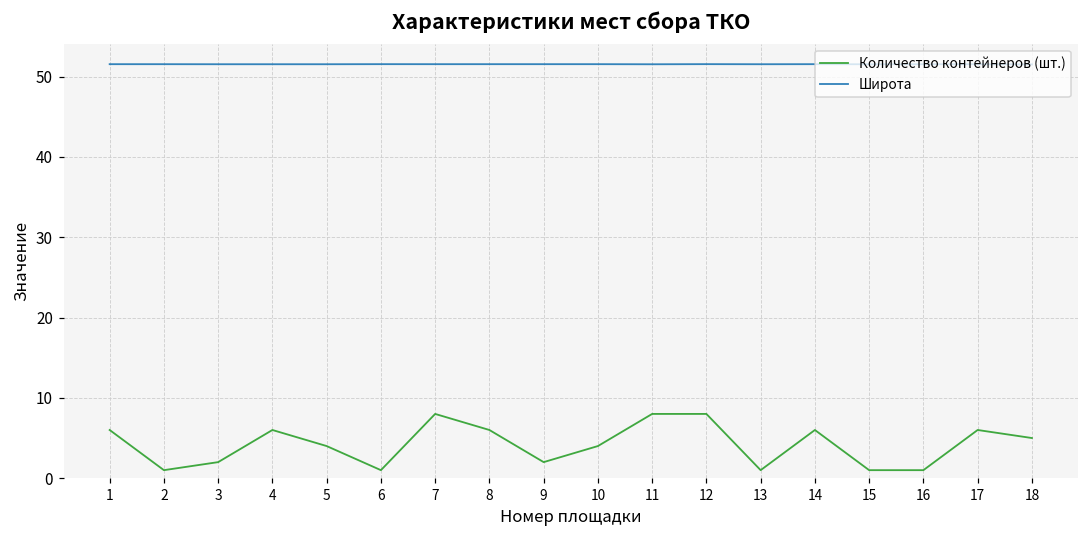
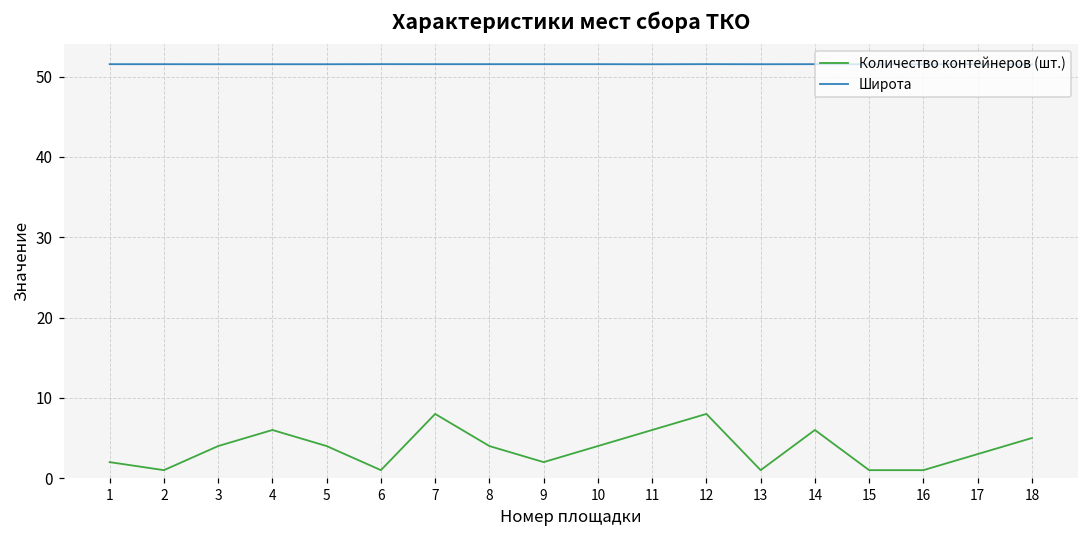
Количество контейнеров (шт.), 1: 6 -> 2
Количество контейнеров (шт.), 3: 2 -> 4
Количество контейнеров (шт.), 8: 6 -> 4
Количество контейнеров (шт.), 11: 8 -> 6
Количество контейнеров (шт.), 17: 6 -> 3
